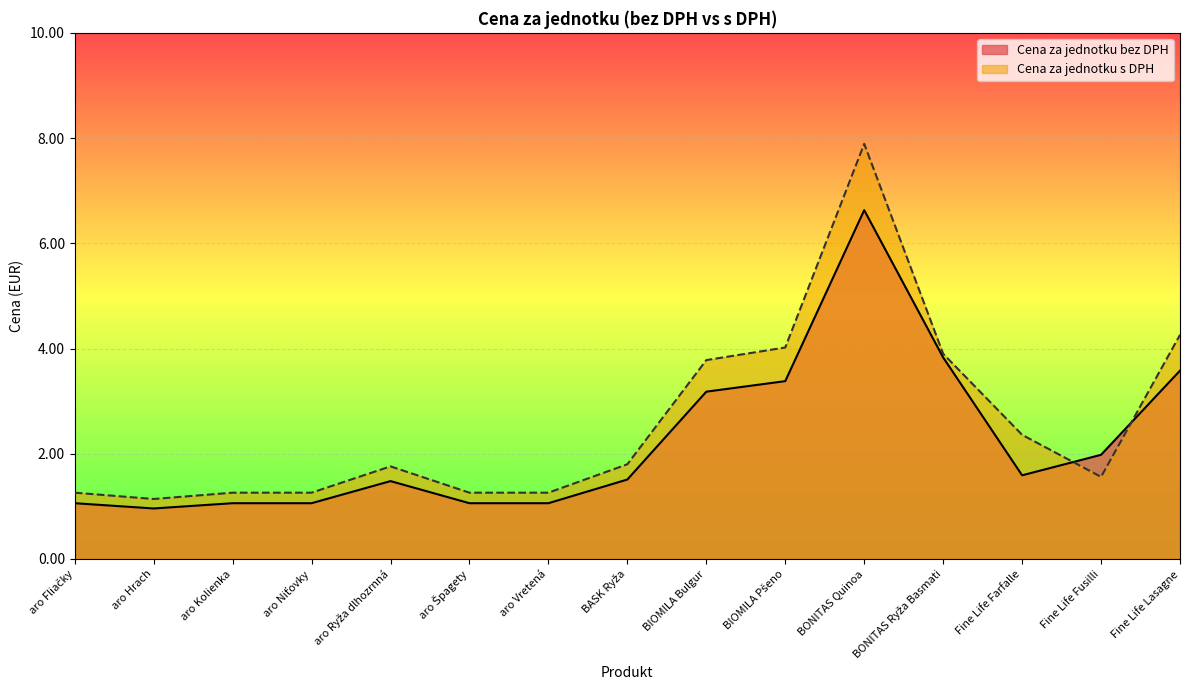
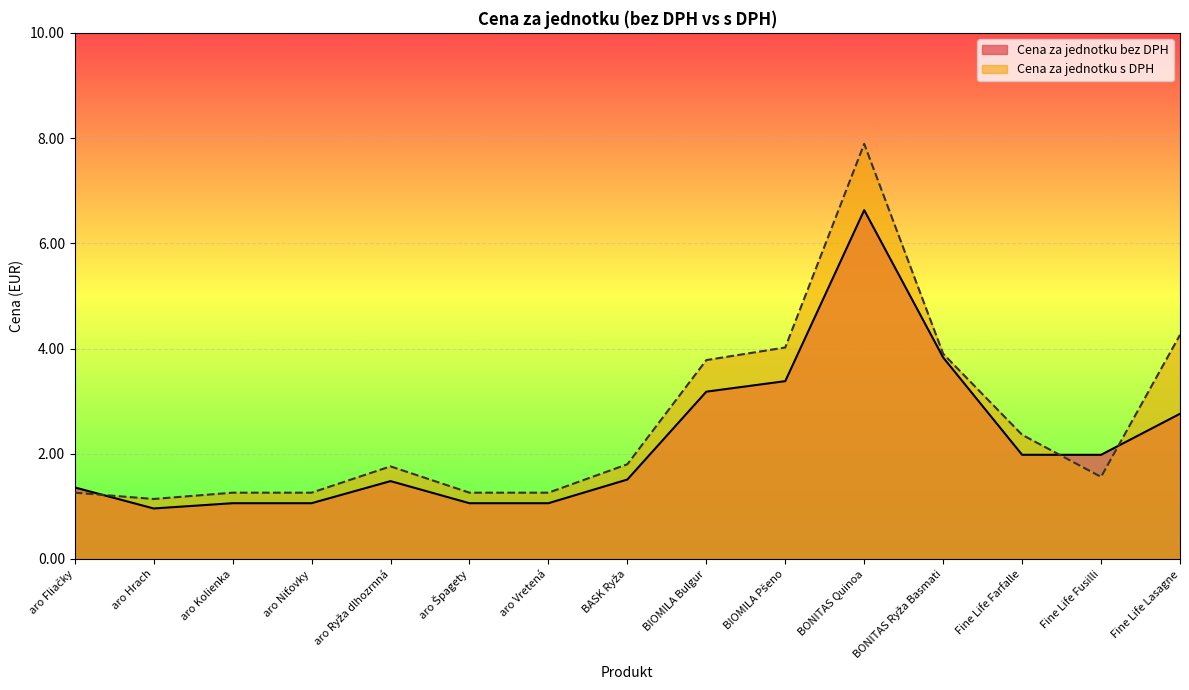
Cena za jednotku bez DPH, aro Fliačky: 1.1 -> 1.4
Cena za jednotku bez DPH, Fine Life Farfalle: 1.6 -> 2.0
Cena za jednotku bez DPH, Fine Life Lasagne: 3.6 -> 2.8
